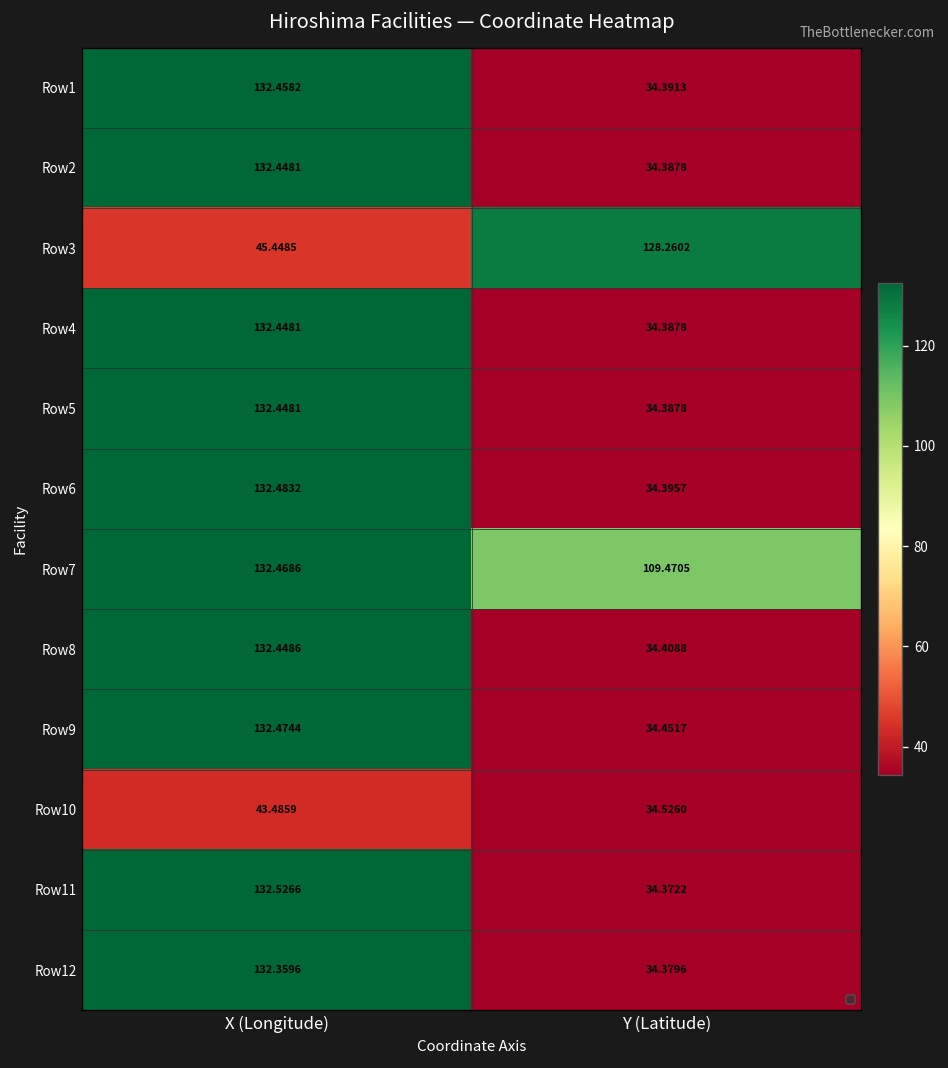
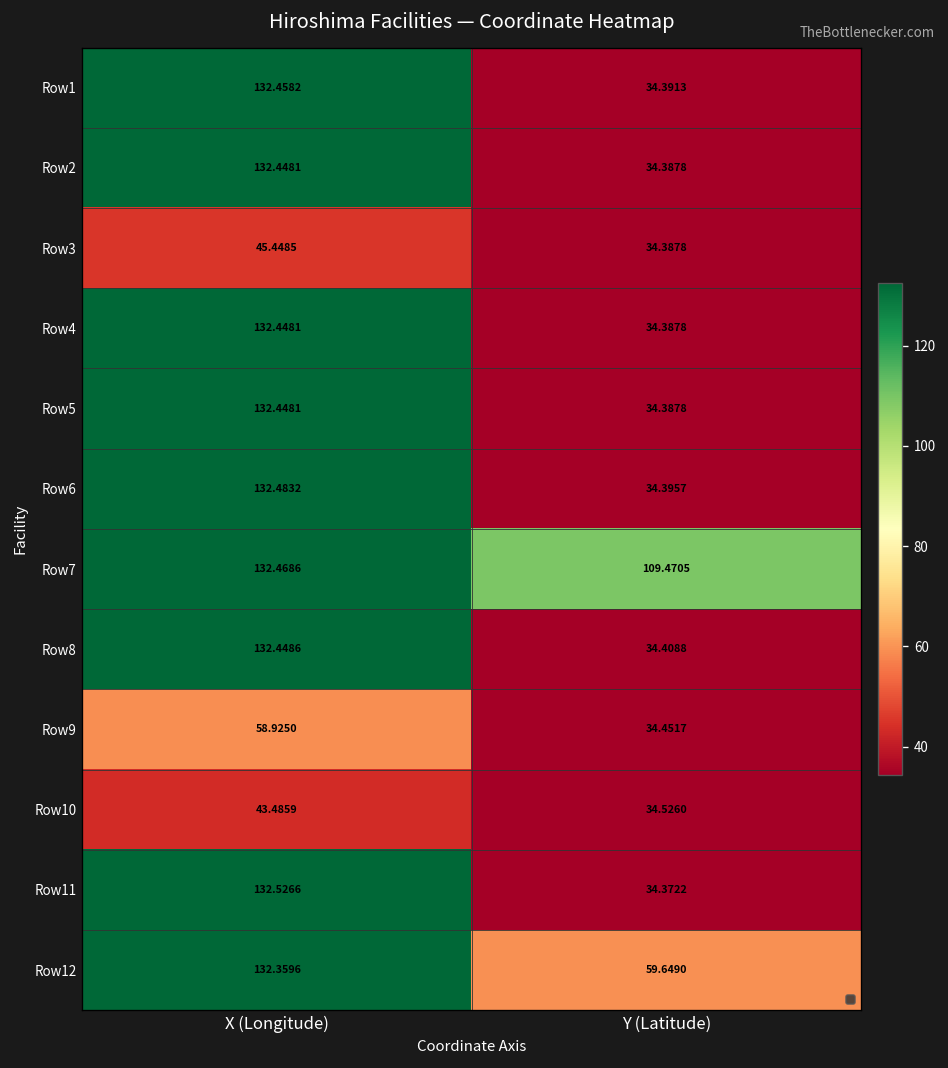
Row3, Y (Latitude): 128.2602 -> 34.3878
Row9, X (Longitude): 132.4744 -> 58.9250
Row12, Y (Latitude): 34.3796 -> 59.6490
